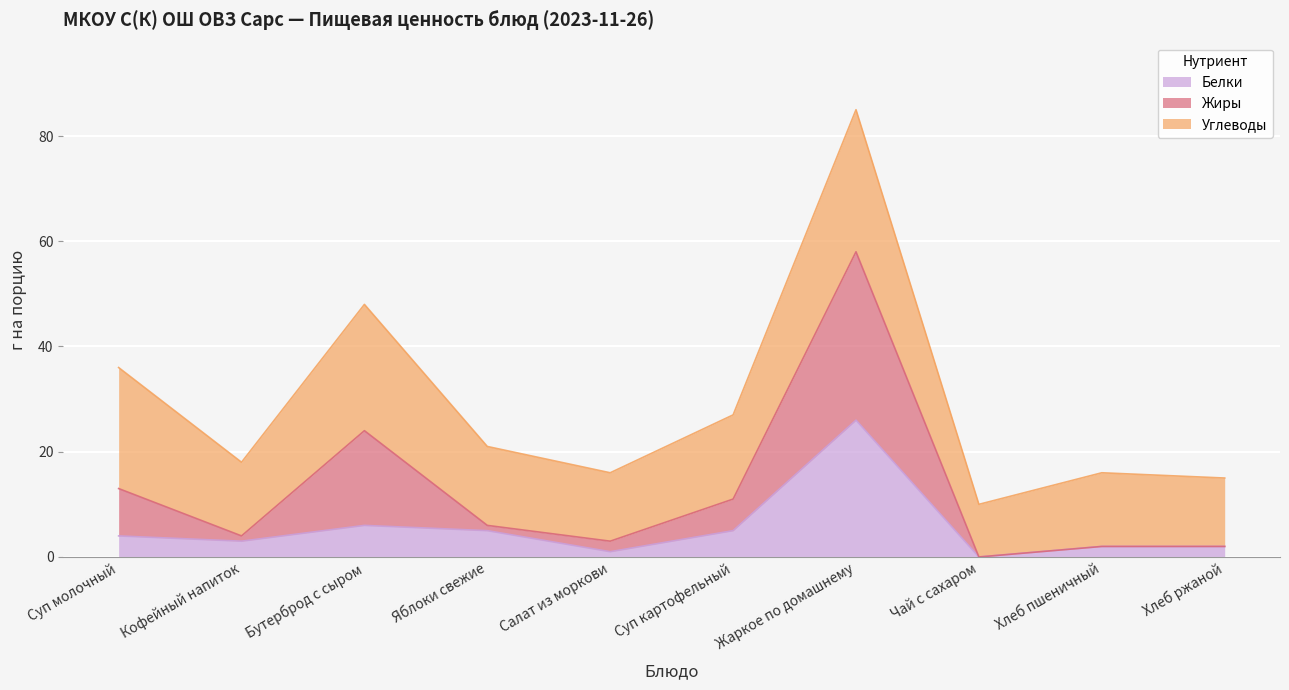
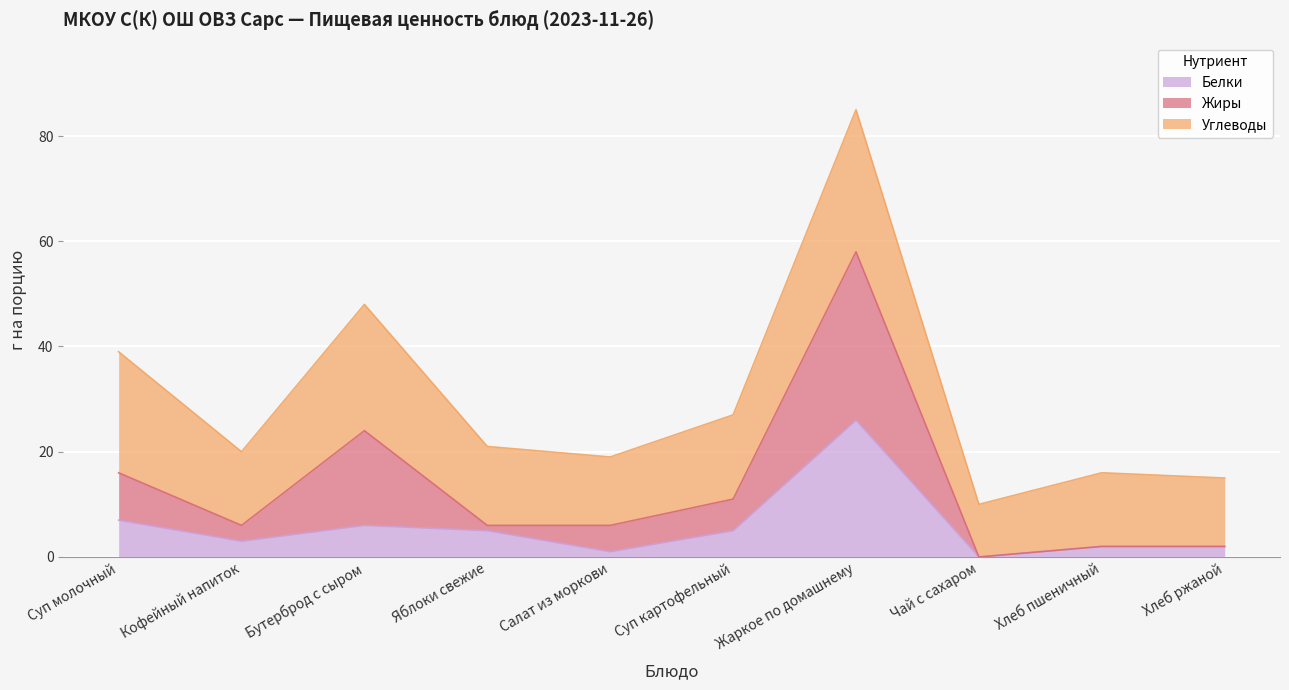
Белки, Суп молочный: 4 -> 7
Жиры, Кофейный напиток: 1 -> 3
Жиры, Салат из моркови: 2 -> 5
